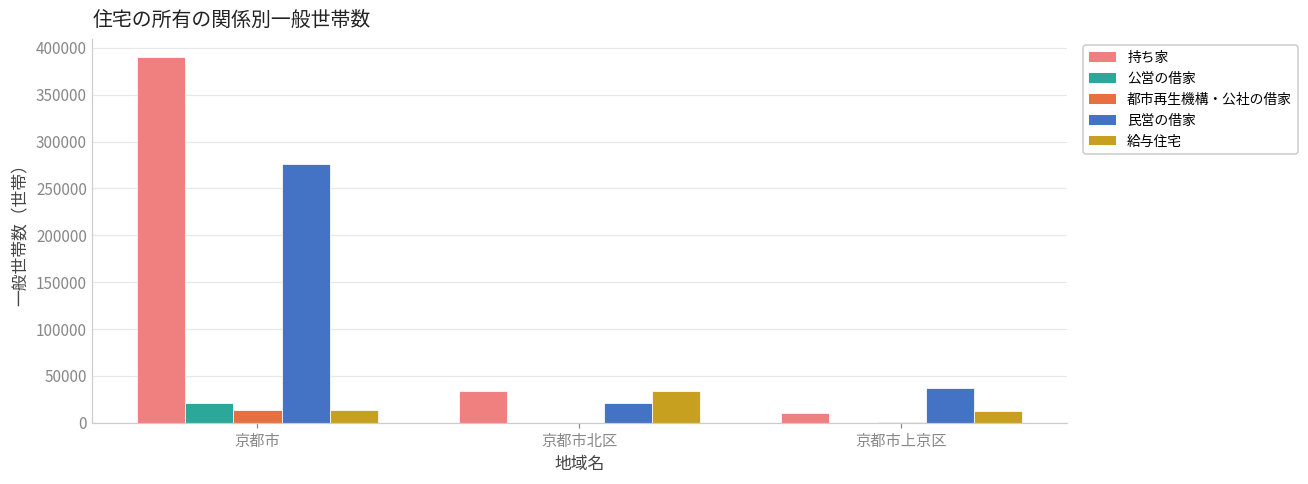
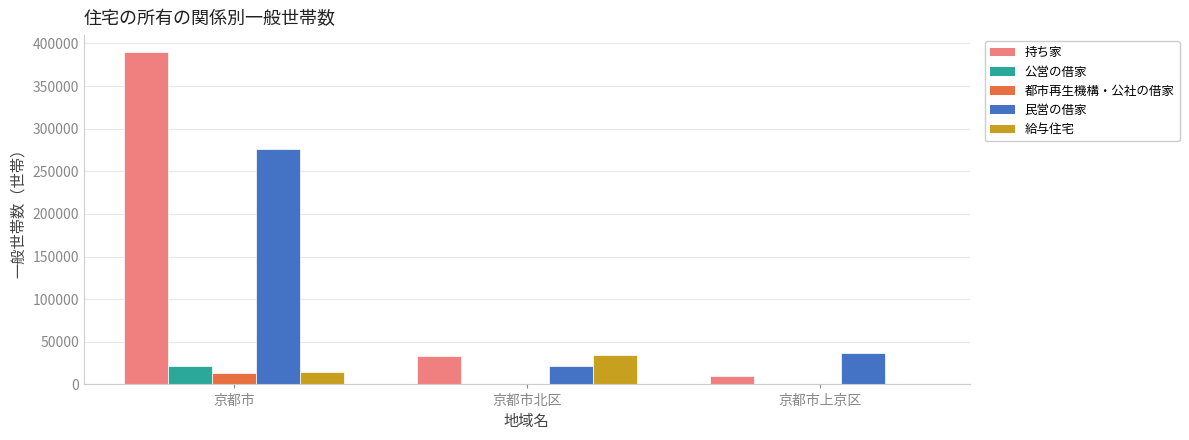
給与住宅, 京都市上京区: 10000 -> 0
